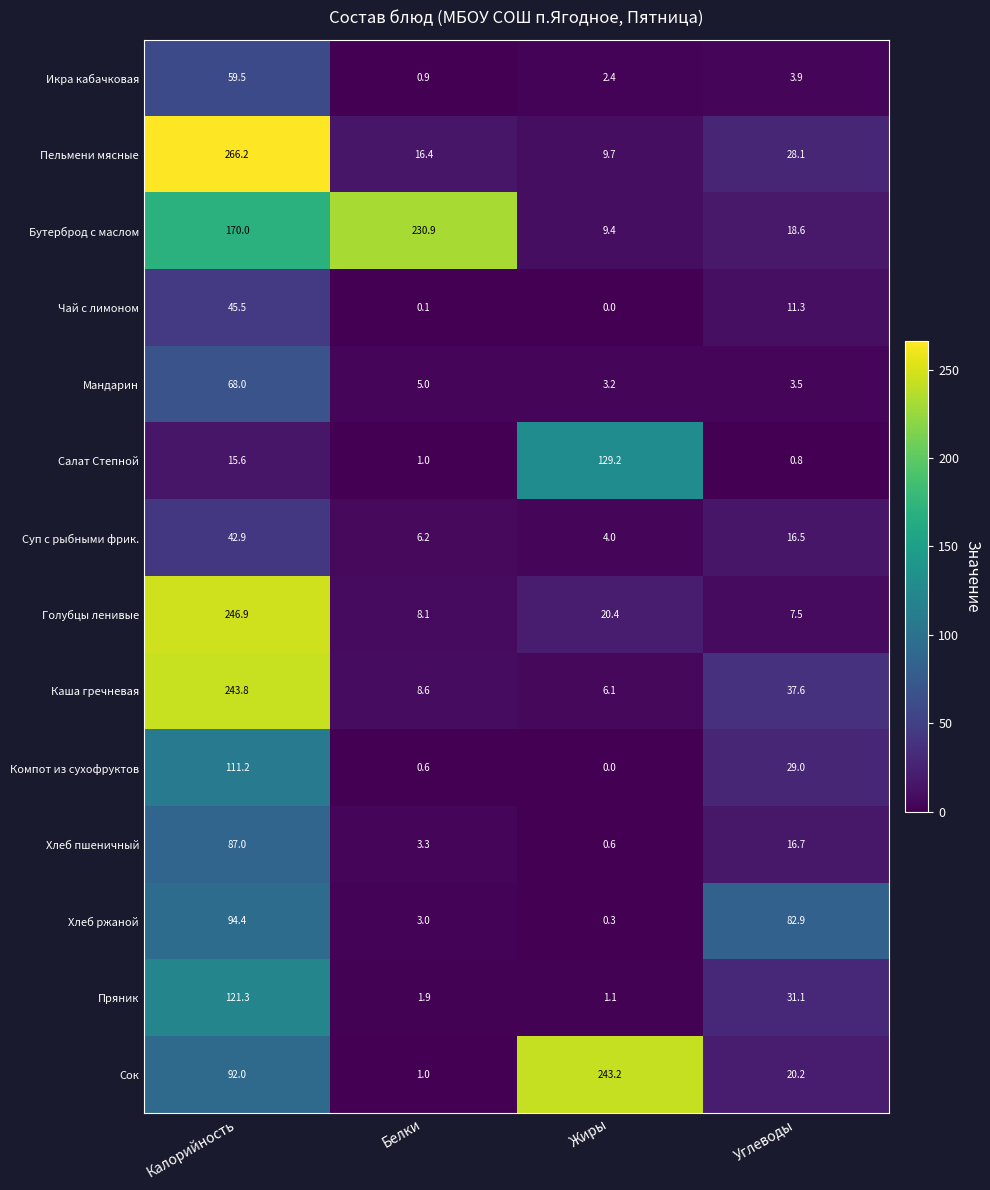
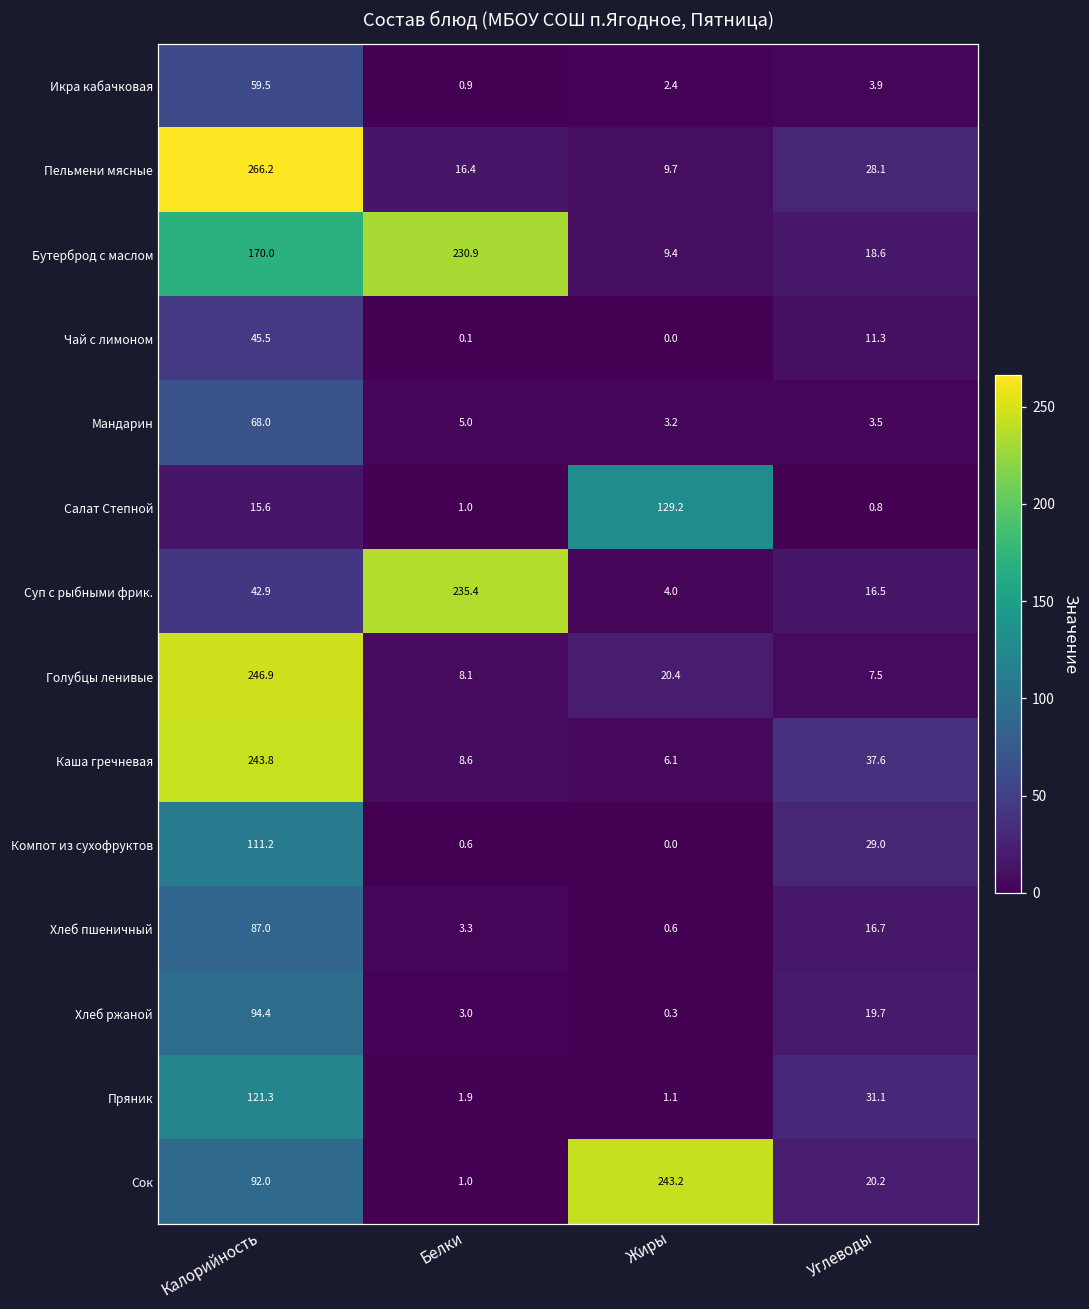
Суп с рыбными фрик., Белки: 6.2 -> 235.4
Хлеб ржаной, Углеводы: 82.9 -> 19.7
